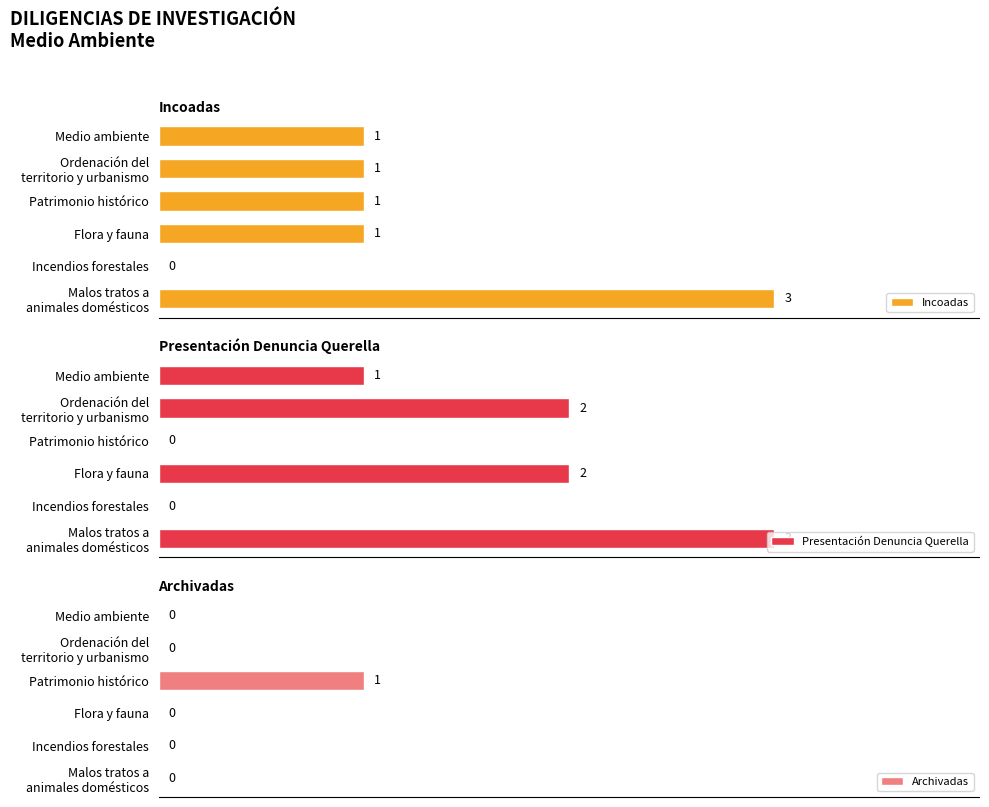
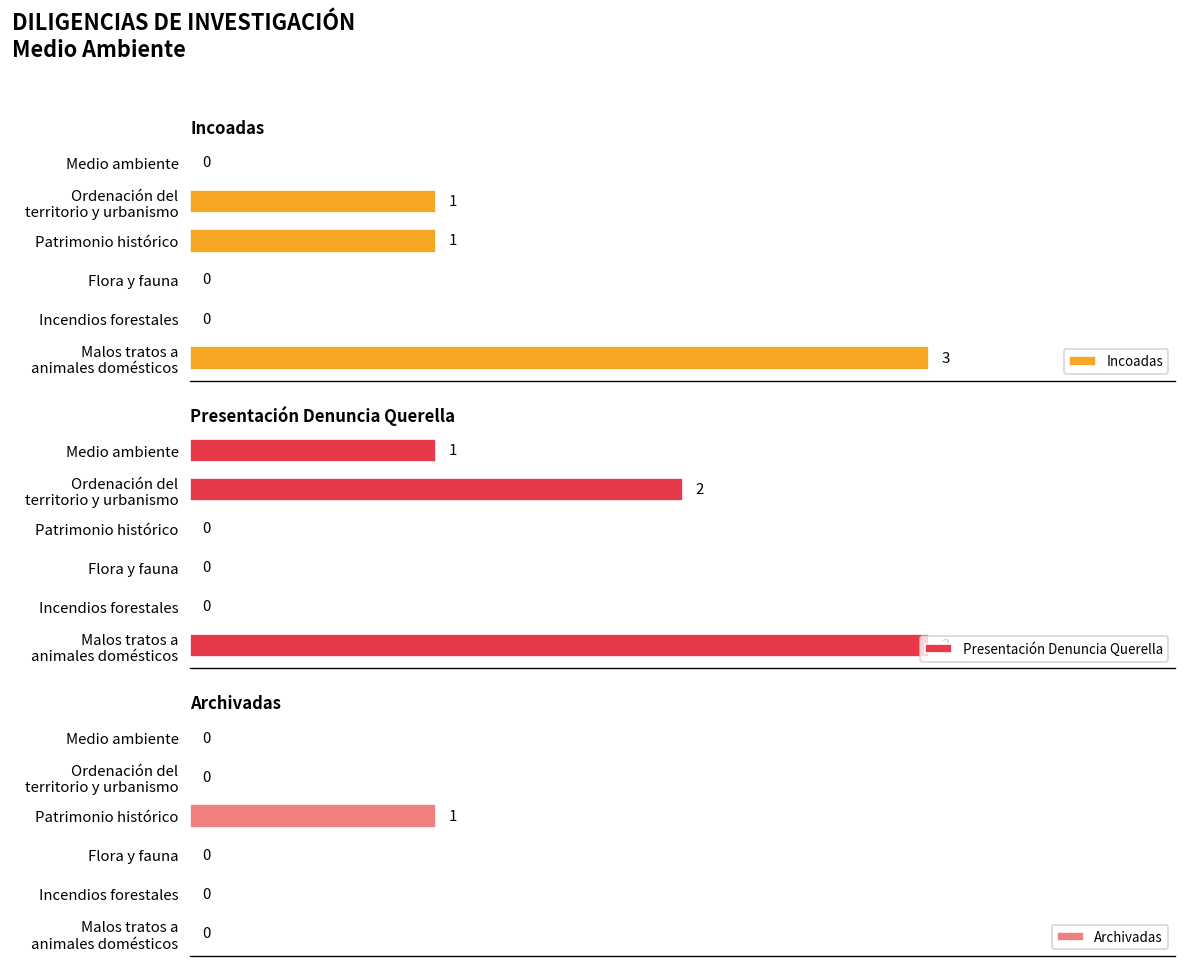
Incoadas, Medio ambiente: 1 -> 0
Incoadas, Flora y fauna: 1 -> 0
Presentación Denuncia Querella, Flora y fauna: 2 -> 0
